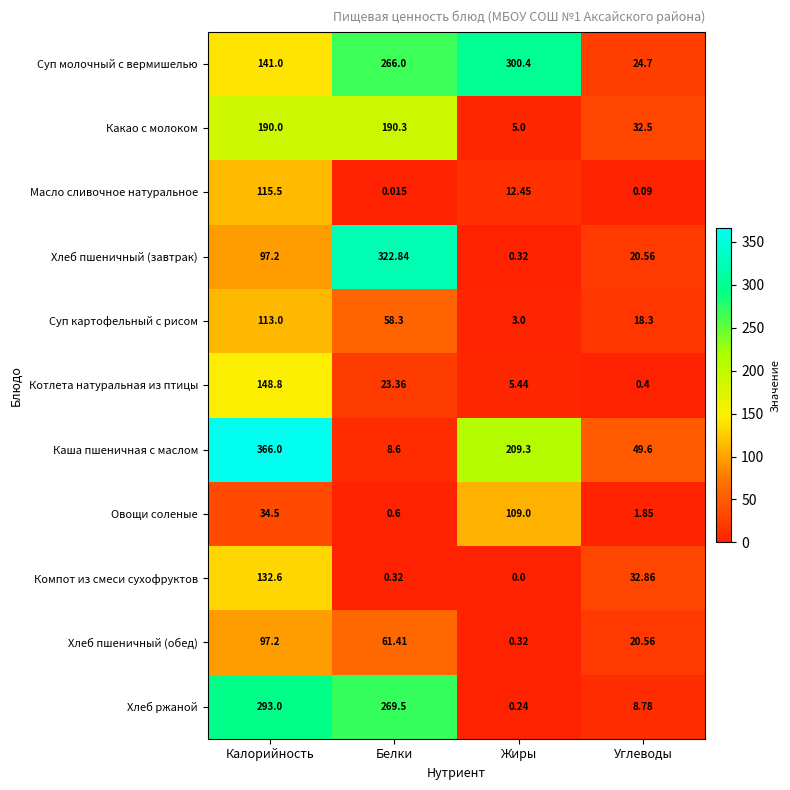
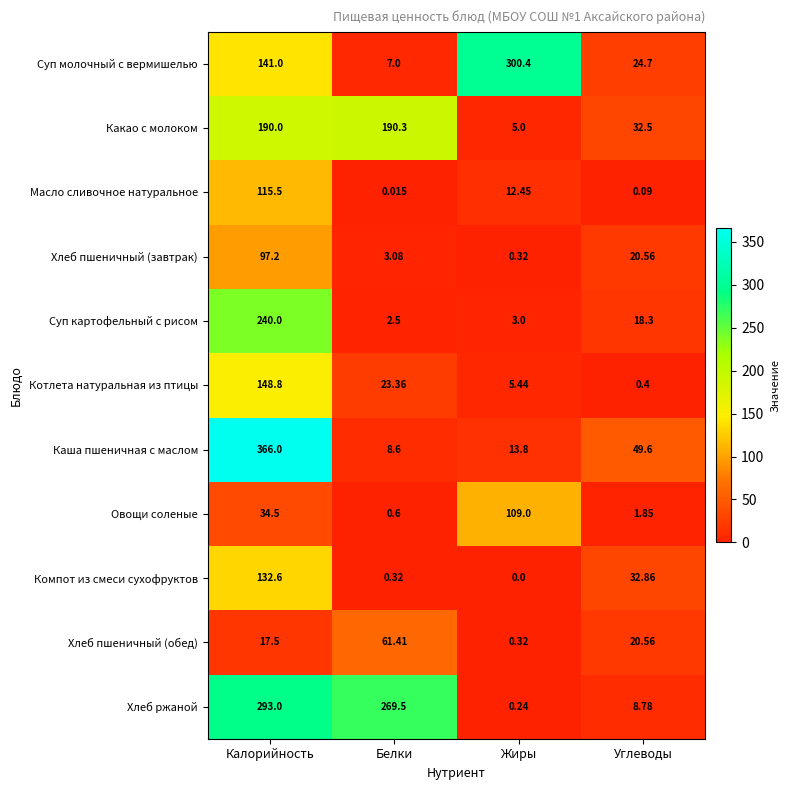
Суп молочный с вермишелью, Белки: 266.0 -> 7.0
Хлеб пшеничный (завтрак), Белки: 322.84 -> 3.08
Суп картофельный с рисом, Калорийность: 113.0 -> 240.0
Суп картофельный с рисом, Белки: 58.3 -> 2.5
Каша пшеничная с маслом, Жиры: 209.3 -> 13.8
Хлеб пшеничный (обед), Калорийность: 97.2 -> 17.5
